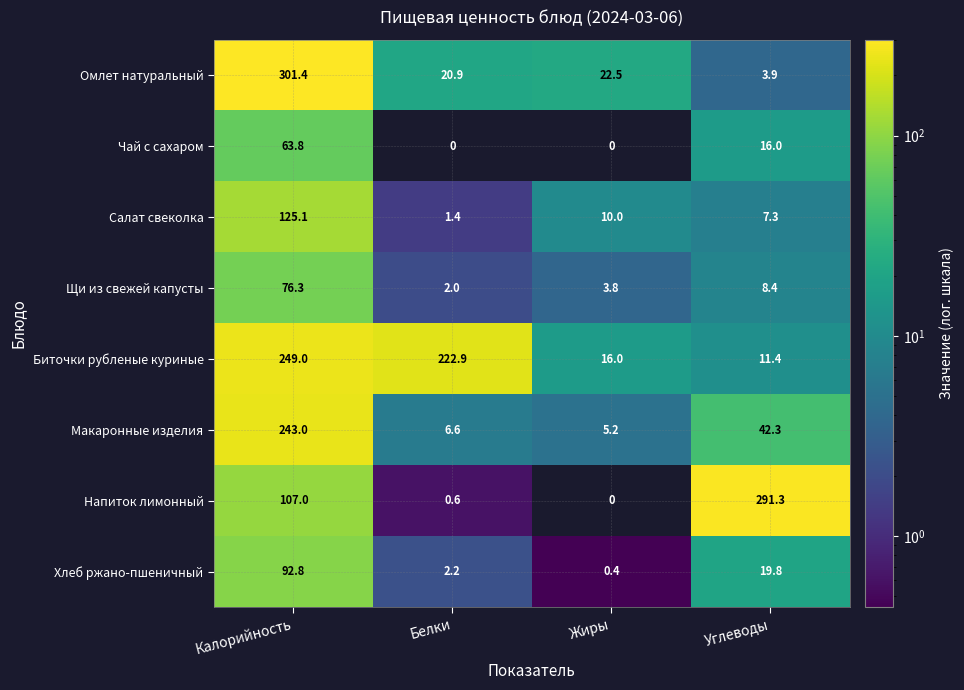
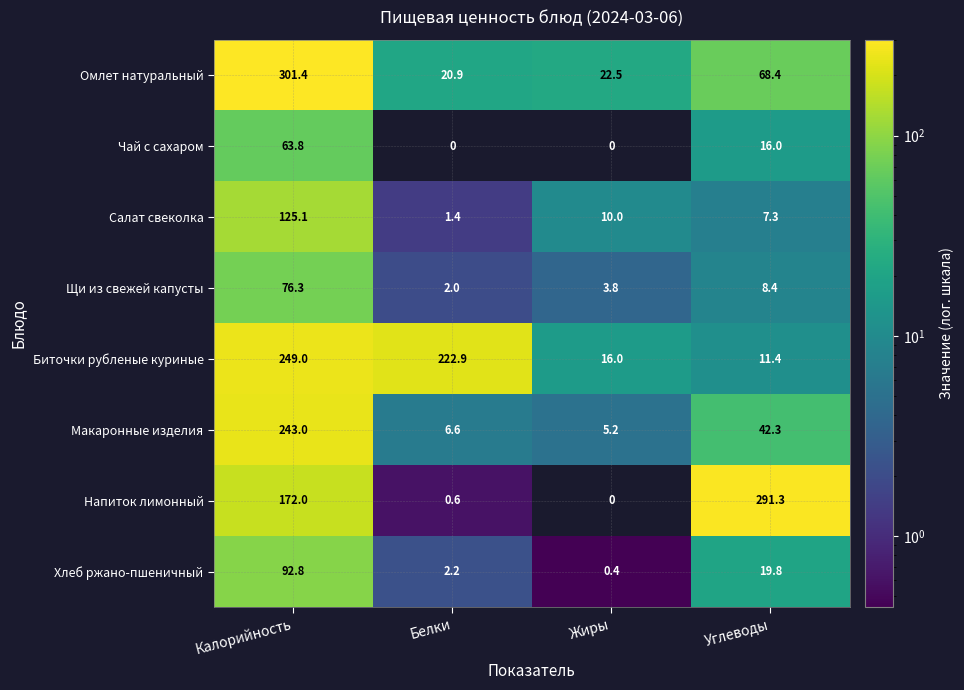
Омлет натуральный, Углеводы: 3.9 -> 68.4
Напиток лимонный, Калорийность: 107.0 -> 172.0
